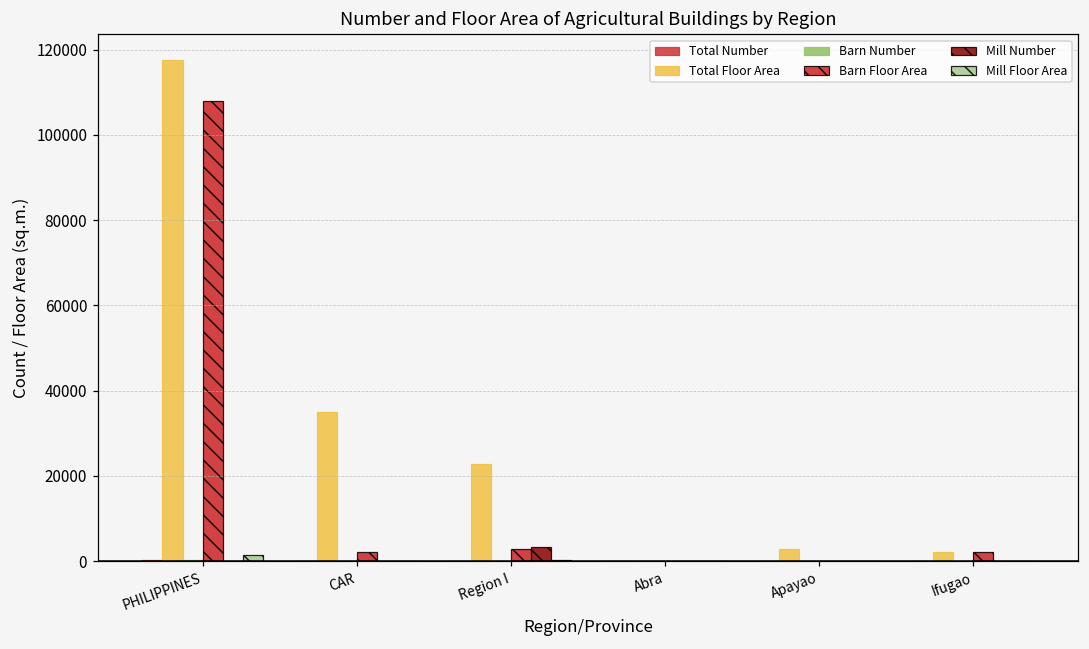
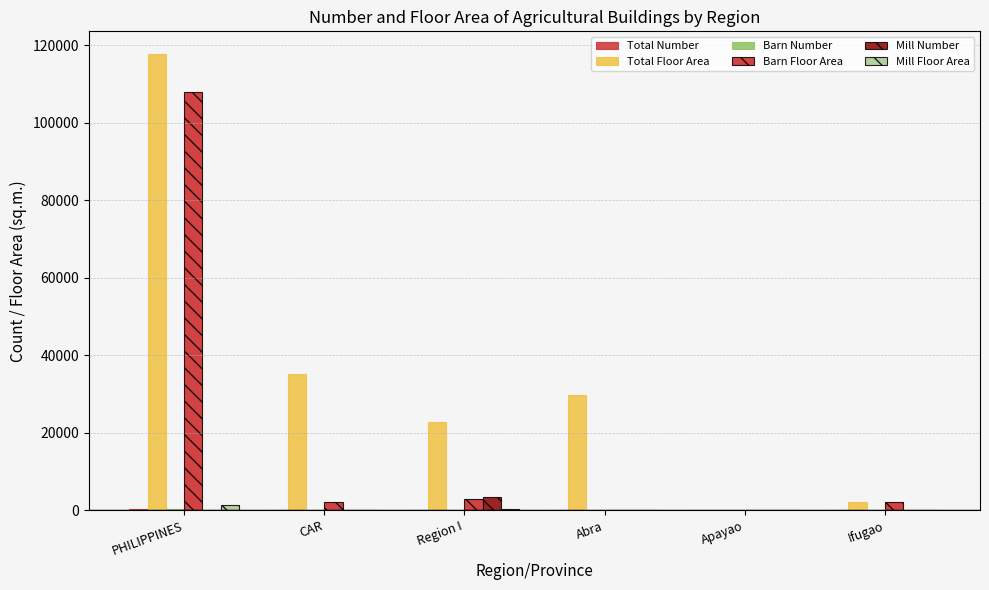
Total Floor Area, Abra: 0 -> 30000
Total Floor Area, Apayao: 3000 -> 0
